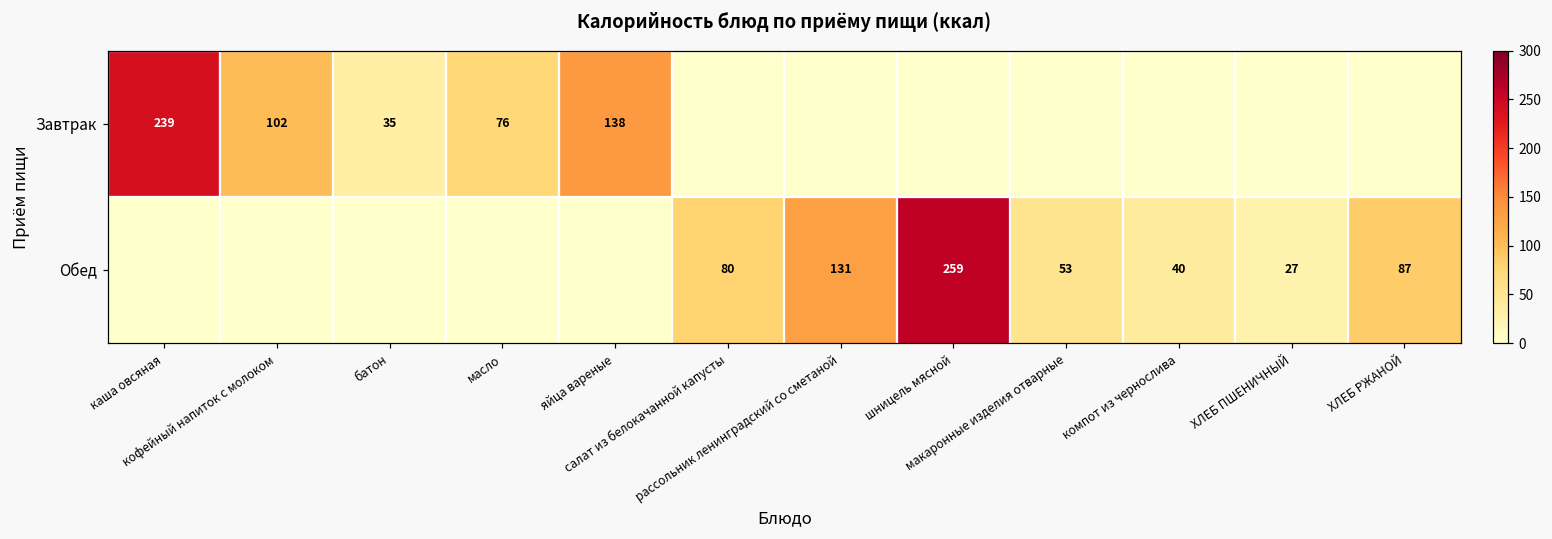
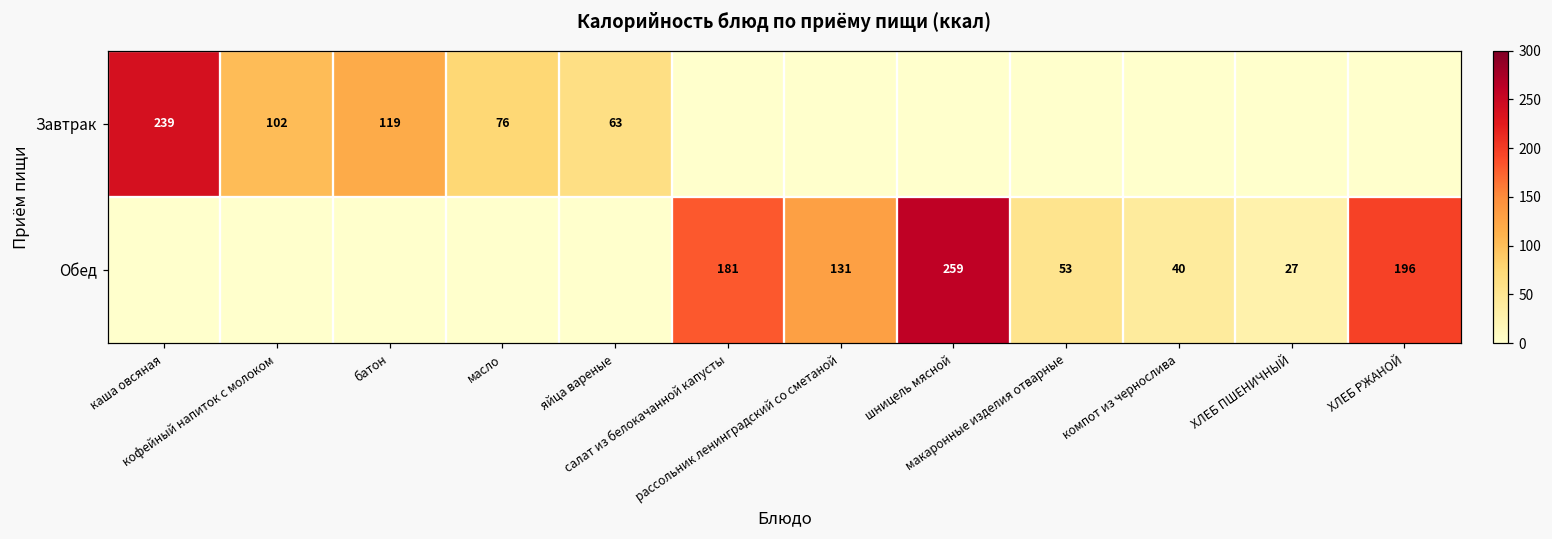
Завтрак, батон: 35 -> 119
Завтрак, яйца вареные: 138 -> 63
Обед, салат из белокачанной капусты: 80 -> 181
Обед, ХЛЕБ РЖАНОЙ: 87 -> 196
